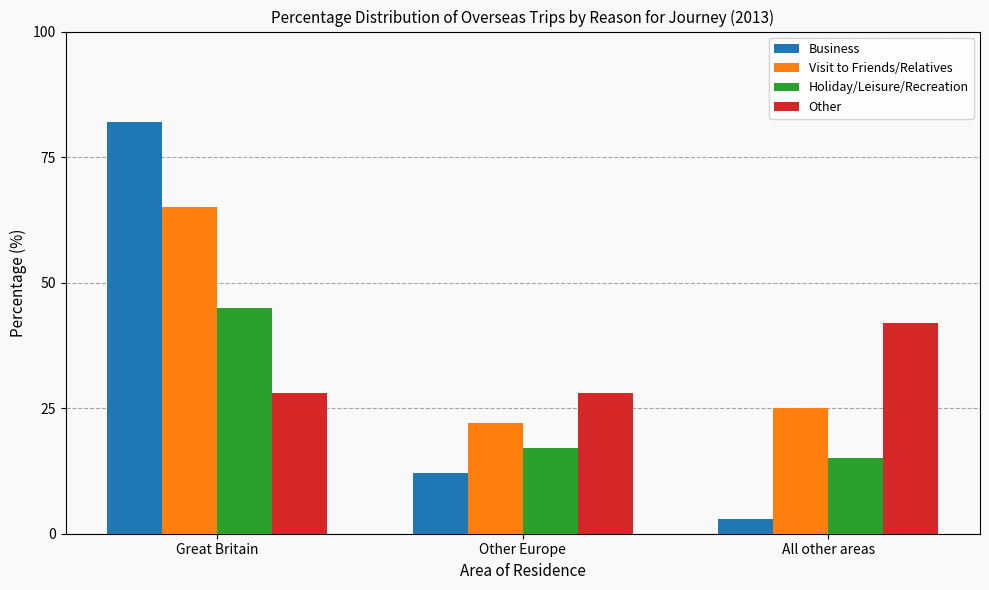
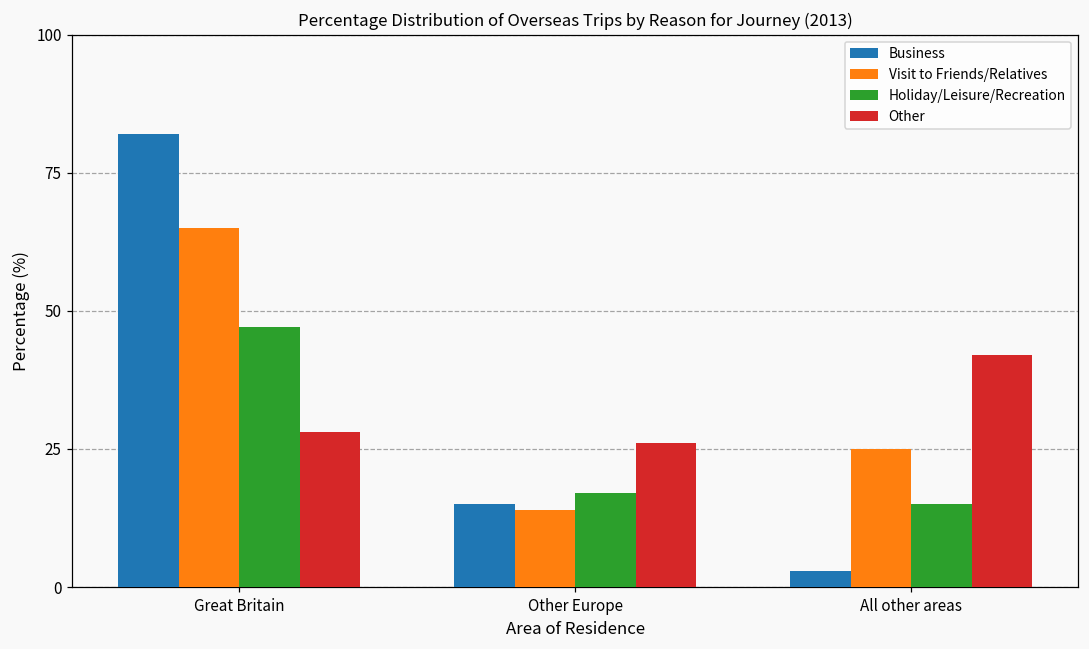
Holiday/Leisure/Recreation, Great Britain: 45 -> 47
Business, Other Europe: 12 -> 15
Visit to Friends/Relatives, Other Europe: 22 -> 14
Other, Other Europe: 28 -> 26
